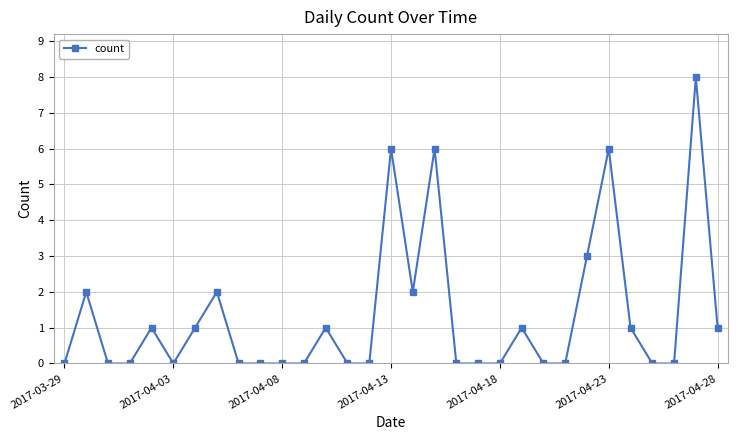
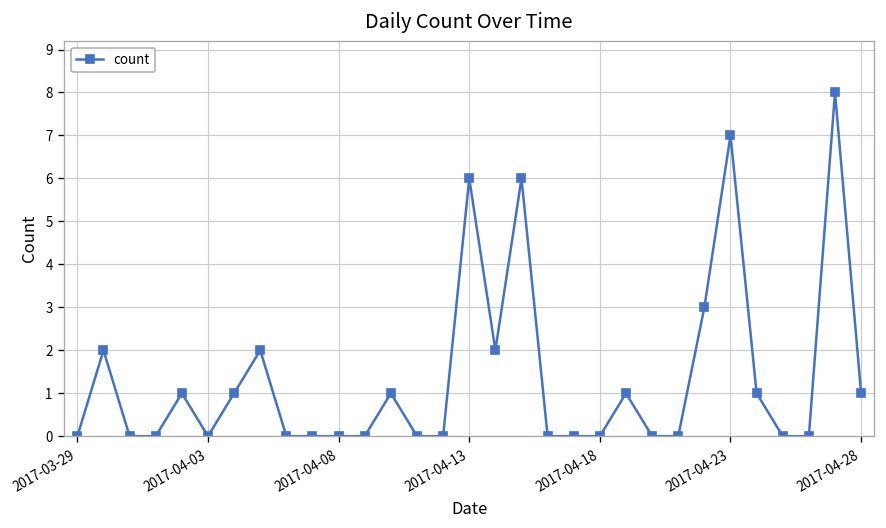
2017-04-23: 6 -> 7
